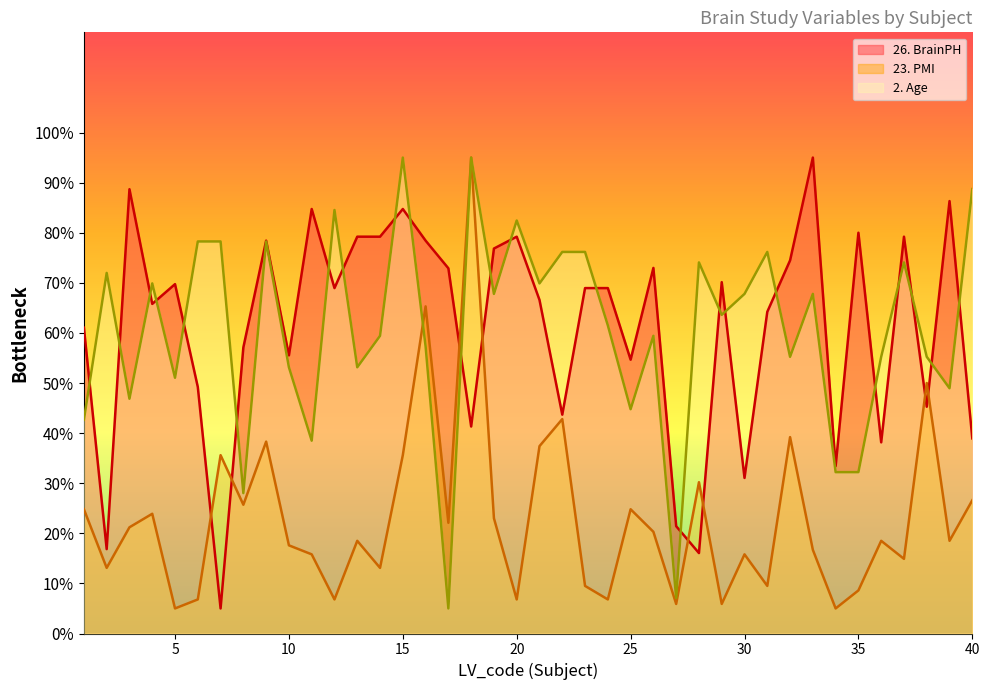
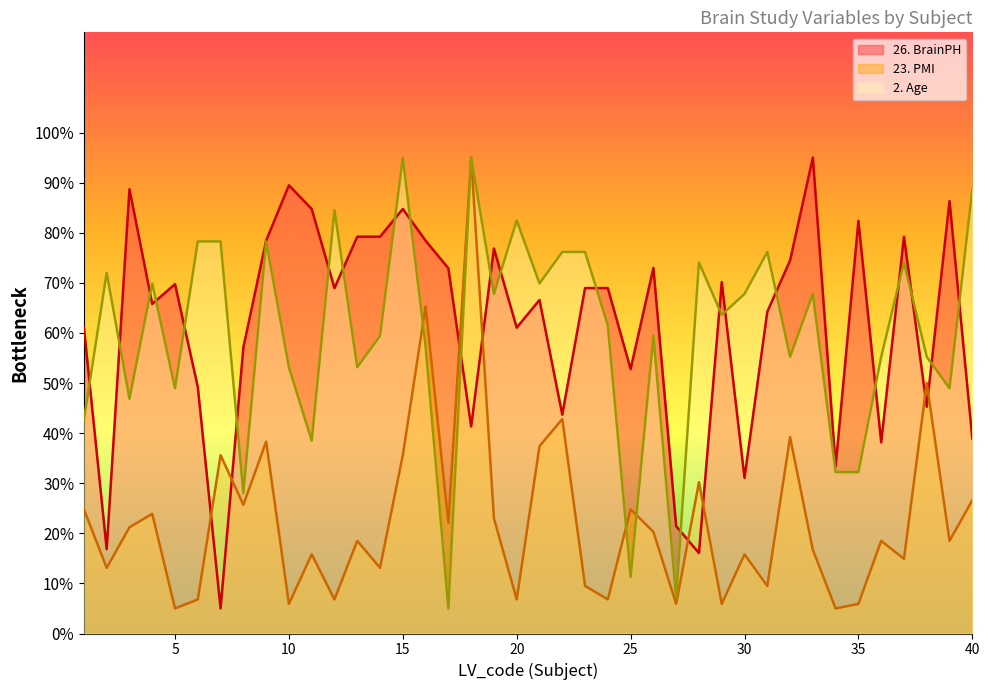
2. Age, 5: 51% -> 49%
26. BrainPH, 10: 56% -> 89%
23. PMI, 10: 18% -> 6%
26. BrainPH, 20: 79% -> 61%
26. BrainPH, 25: 55% -> 53%
2. Age, 25: 45% -> 11%
26. BrainPH, 35: 80% -> 82%
23. PMI, 35: 9% -> 6%
